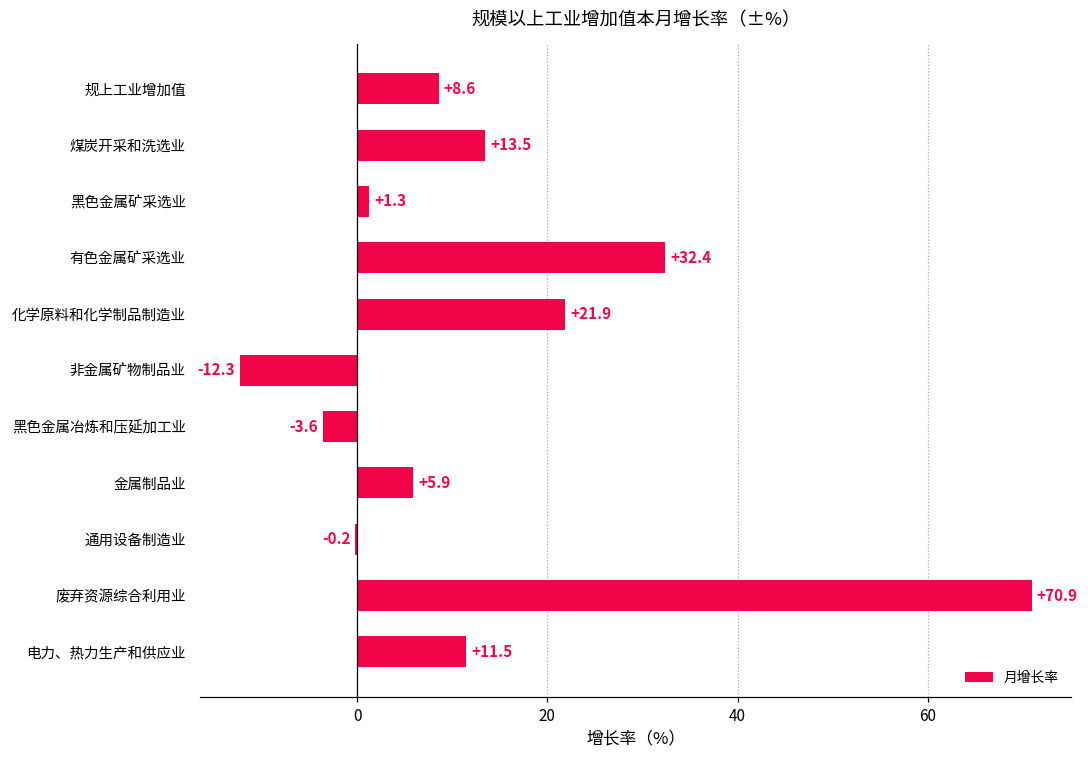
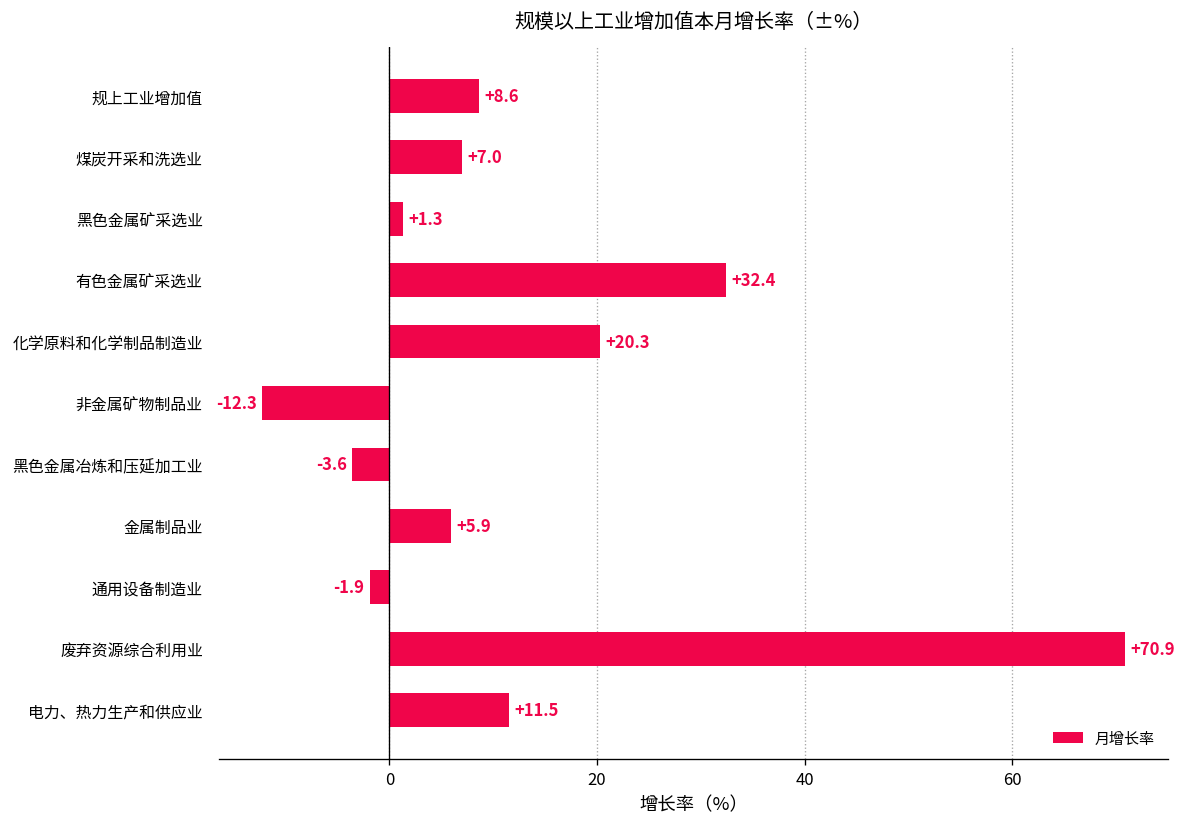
煤炭开采和洗选业: +13.5 -> +7.0
化学原料和化学制品制造业: +21.9 -> +20.3
通用设备制造业: -0.2 -> -1.9
